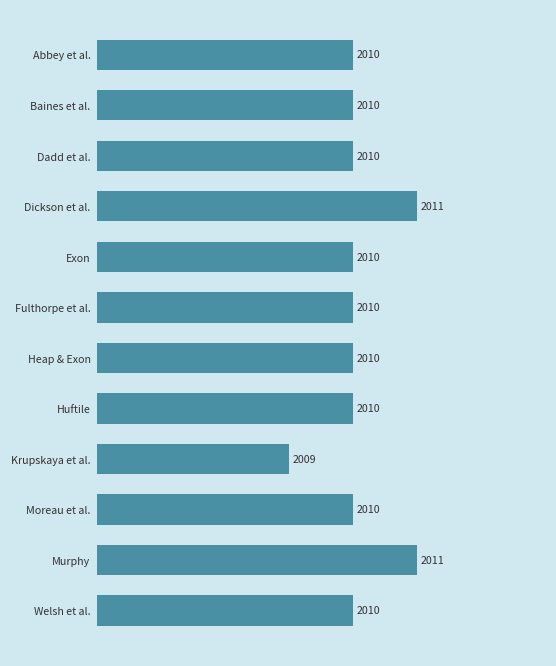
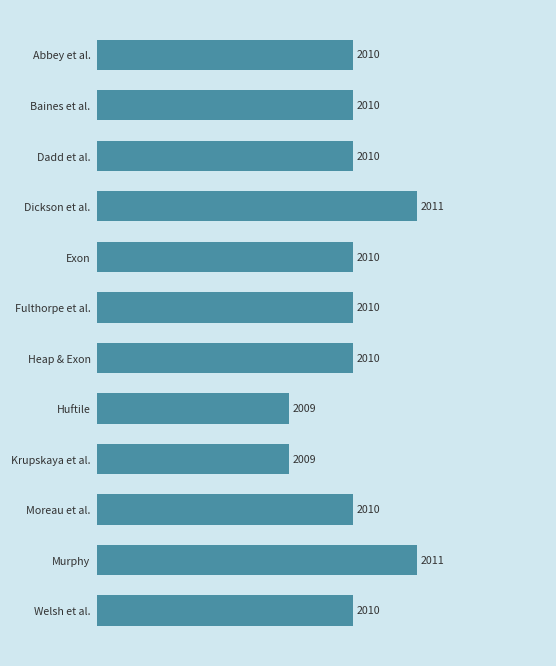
Huftile: 2010 -> 2009
